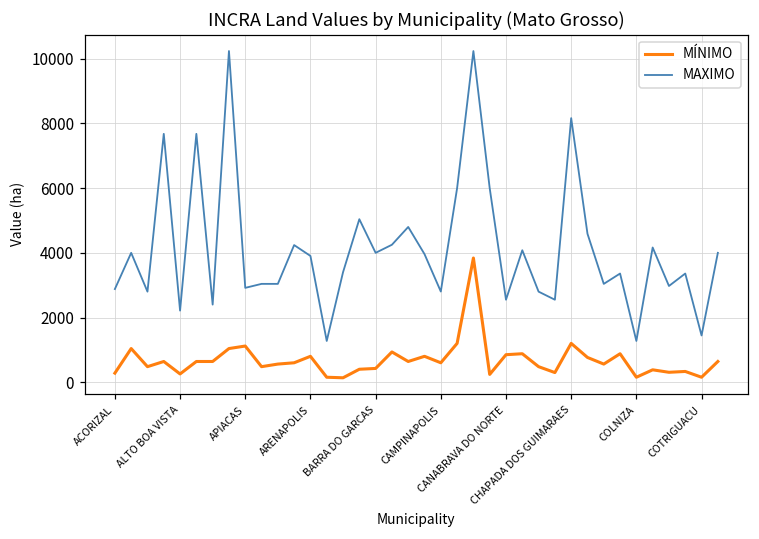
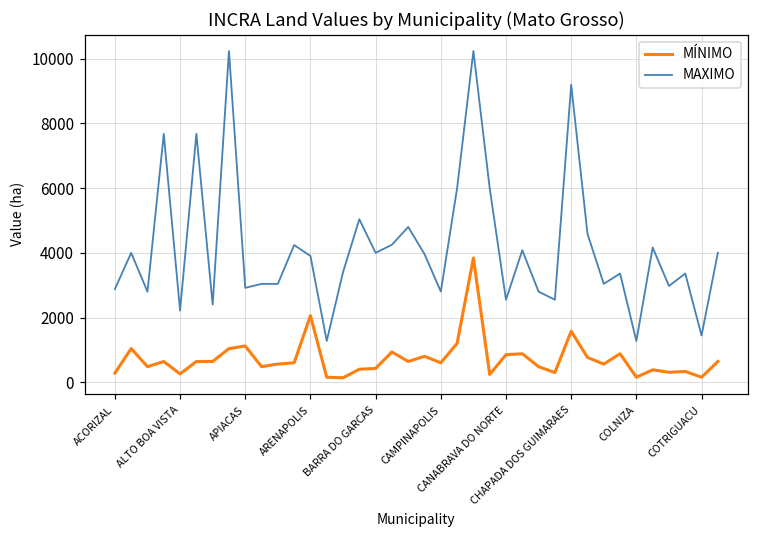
MÍNIMO, ARENAPOLIS: 800 -> 2100
MÍNIMO, CHAPADA DOS GUIMARAES: 1200 -> 1600
MAXIMO, CHAPADA DOS GUIMARAES: 8200 -> 9200
